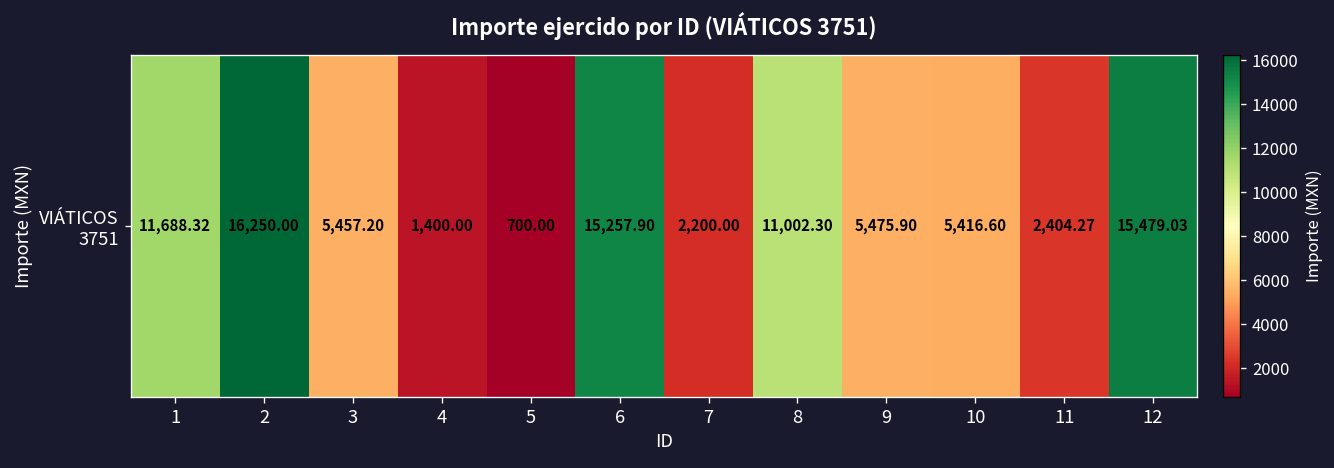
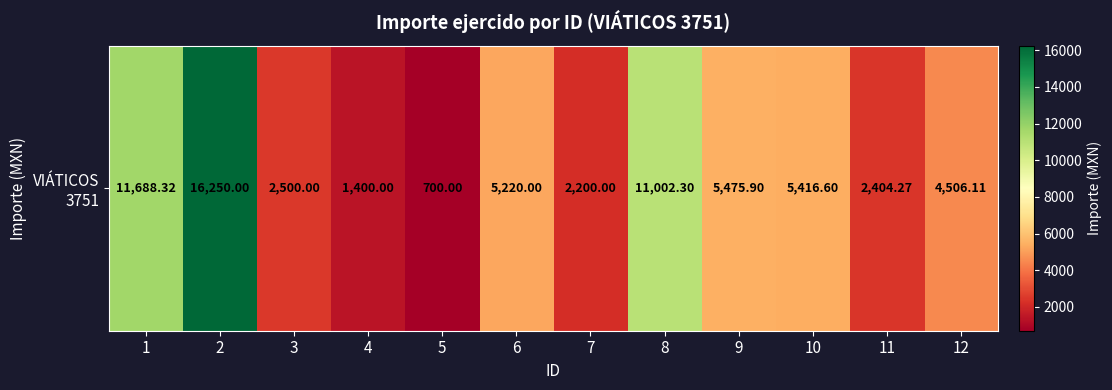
VIÁTICOS 3751, 3: 5,457.20 -> 2,500.00
VIÁTICOS 3751, 6: 15,257.90 -> 5,220.00
VIÁTICOS 3751, 12: 15,479.03 -> 4,506.11
